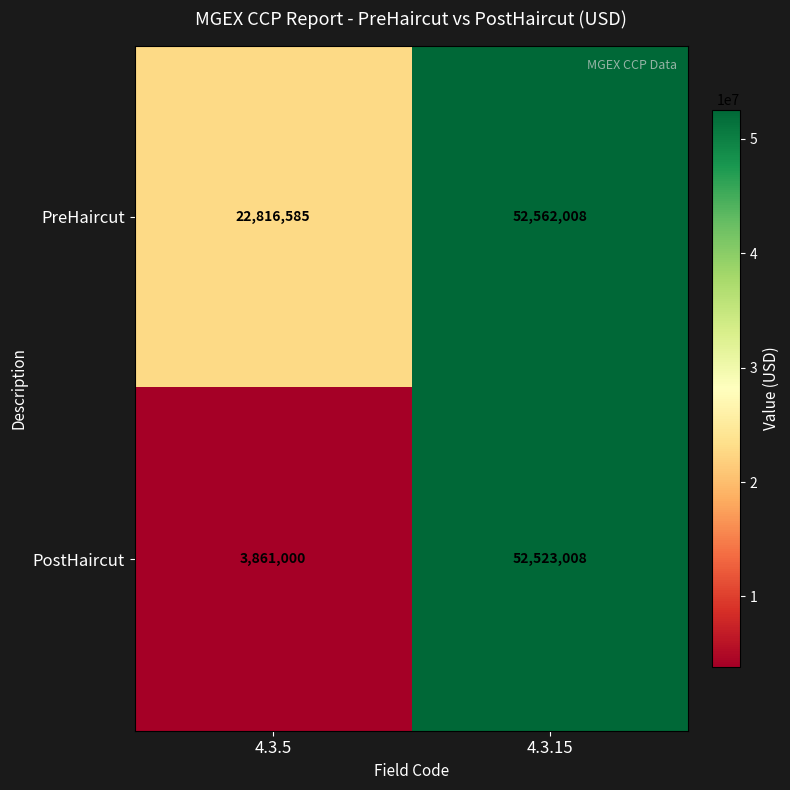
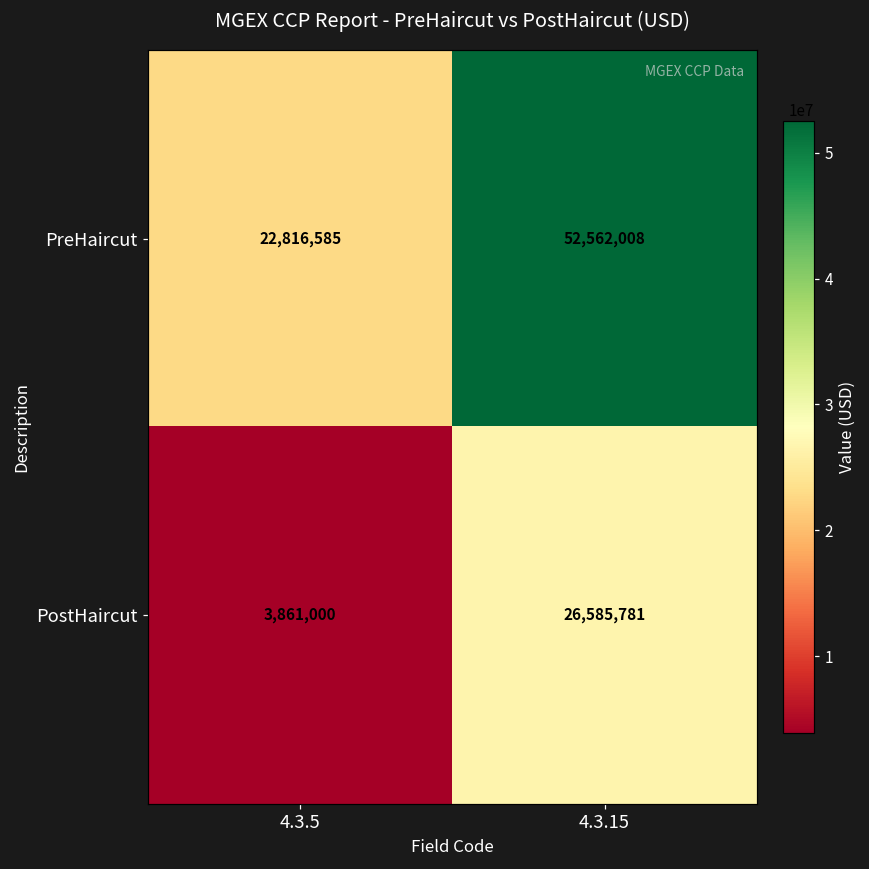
PostHaircut, 4.3.15: 52,523,008 -> 26,585,781
